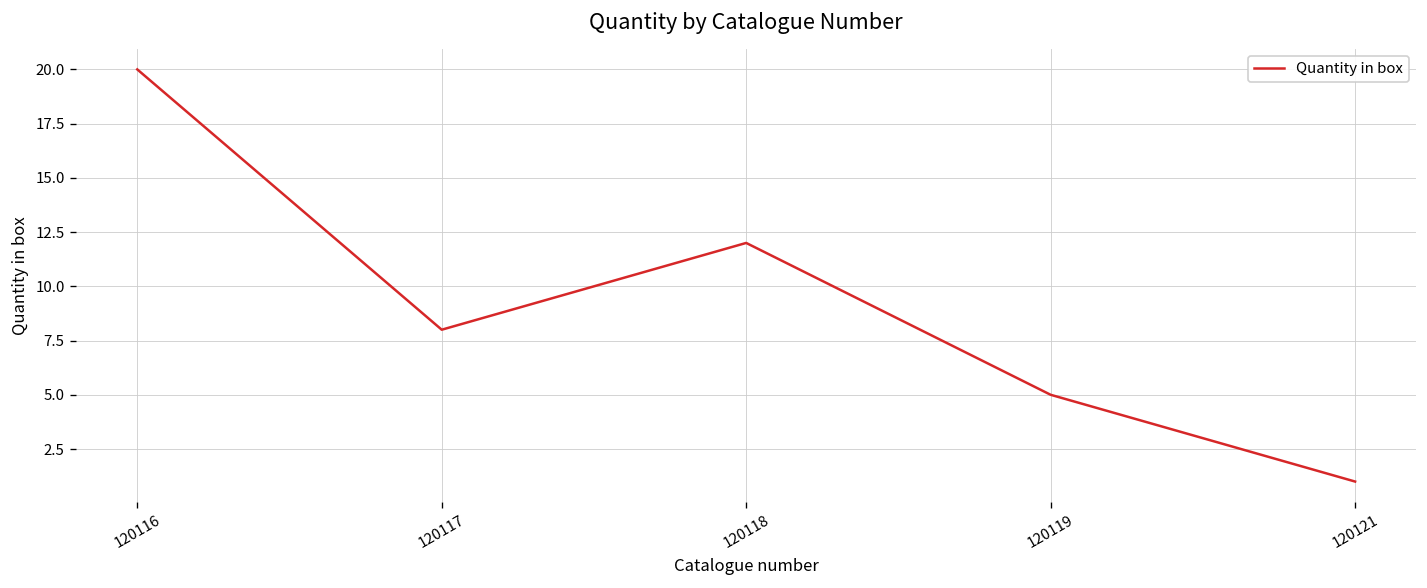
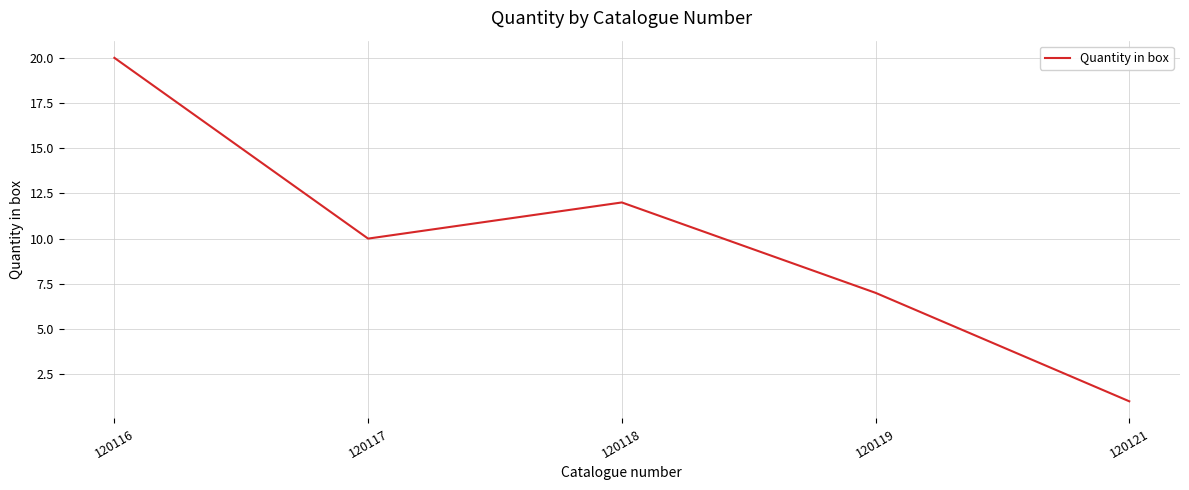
120117: 8 -> 10
120119: 5 -> 7
